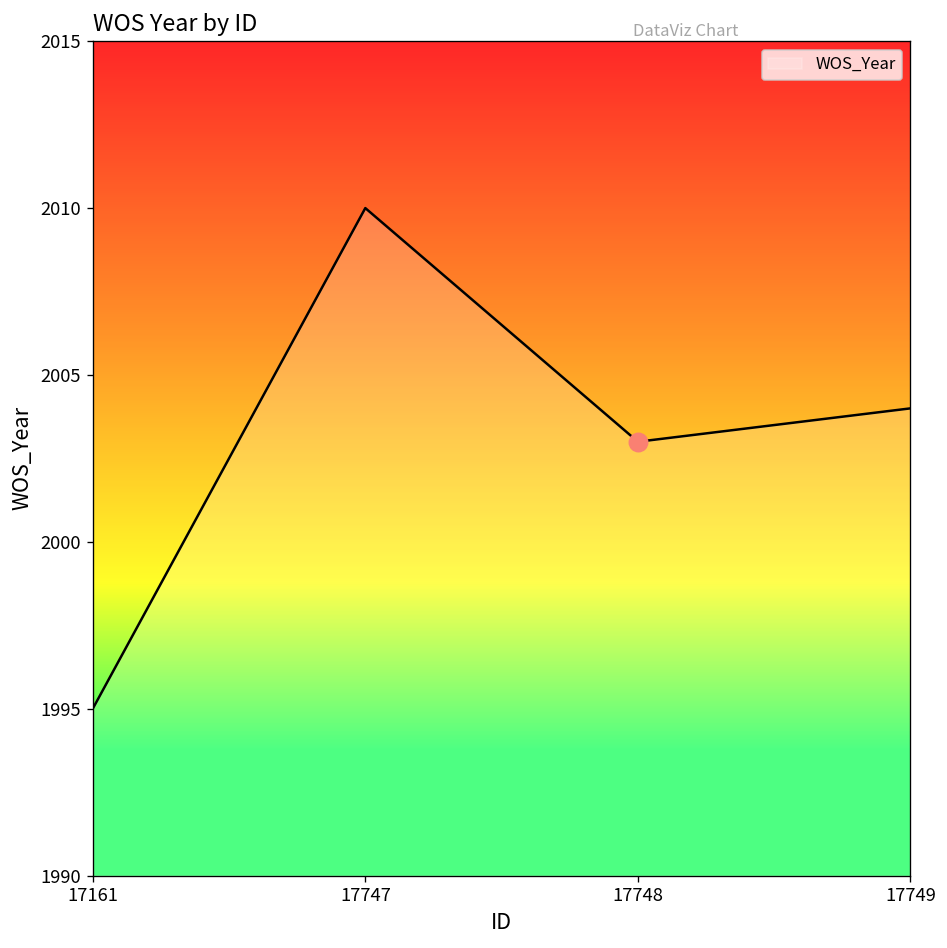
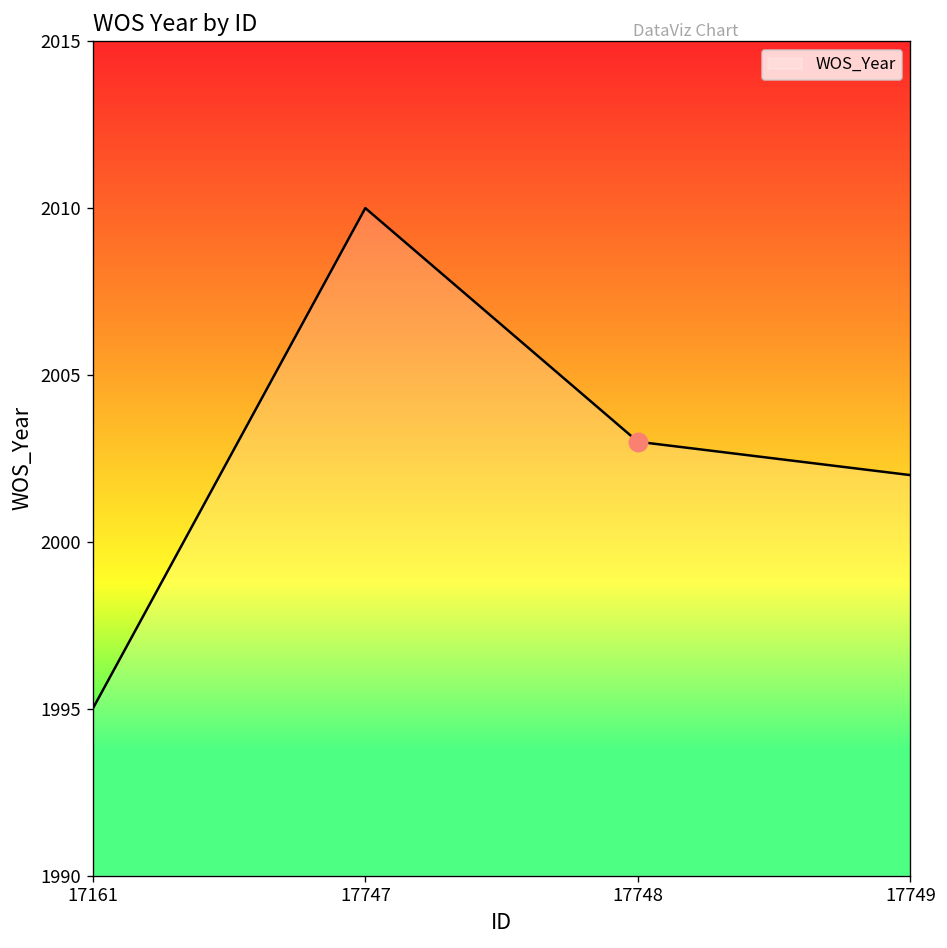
WOS_Year, 17749: 2004 -> 2002
